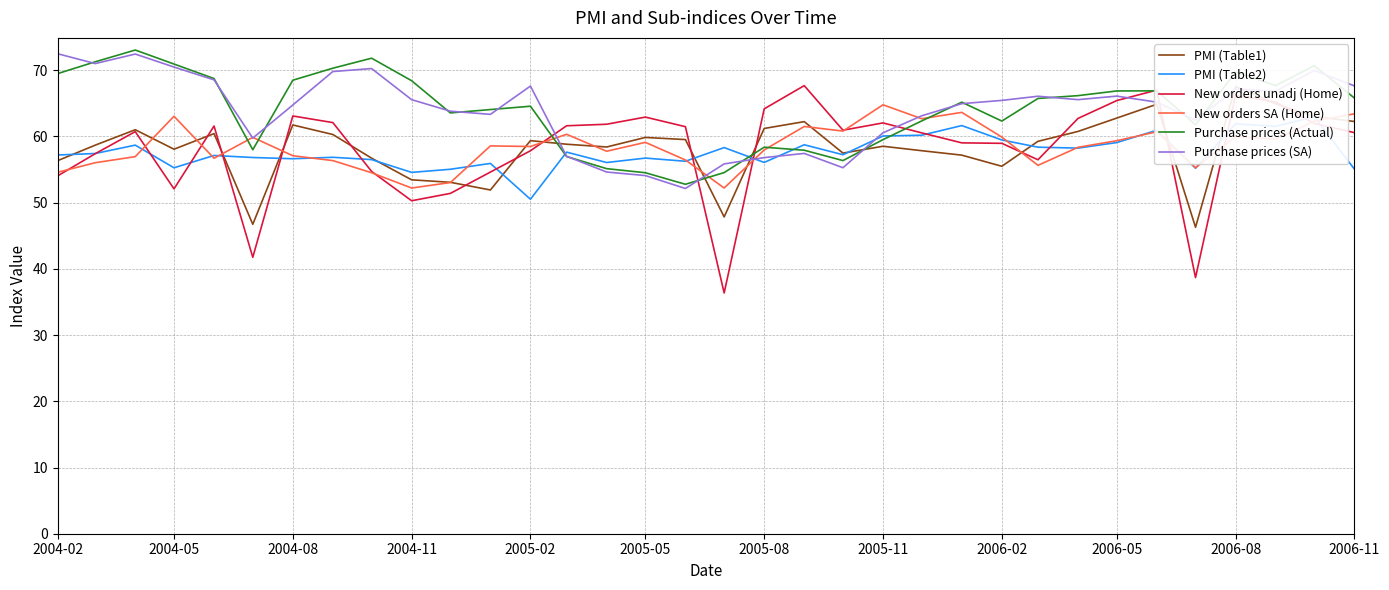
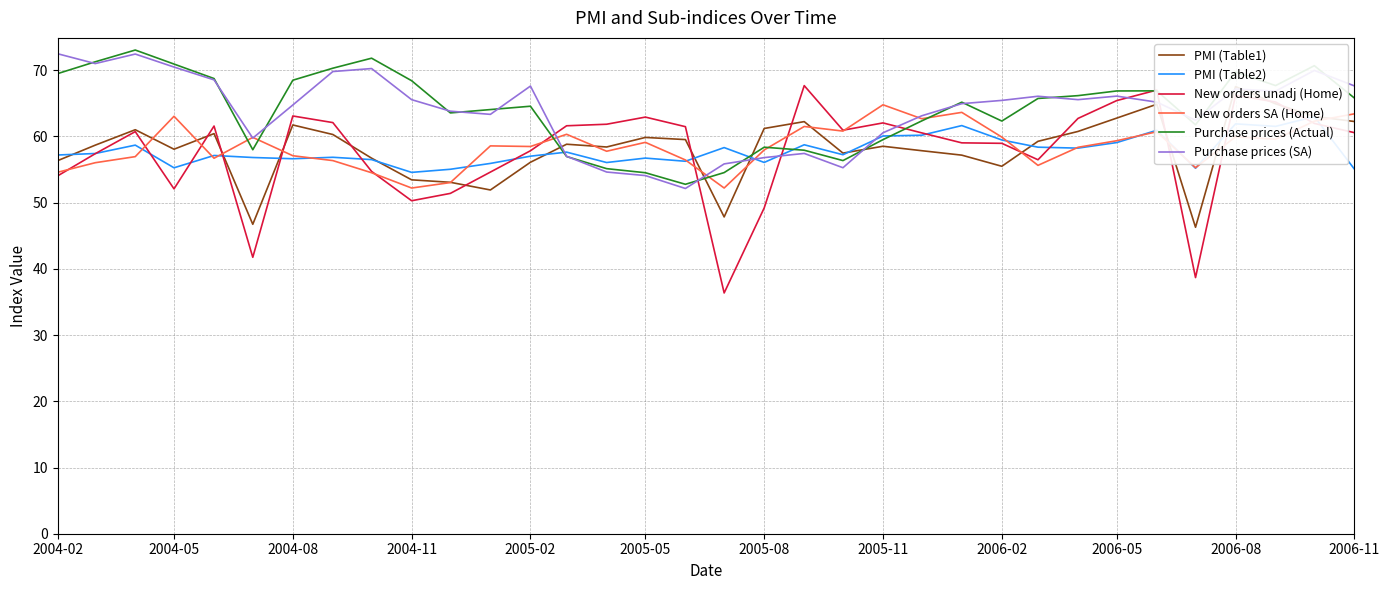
PMI (Table1), 2005-02: 59 -> 56
PMI (Table2), 2005-02: 51 -> 57
New orders unadj (Home), 2005-08: 64 -> 49
